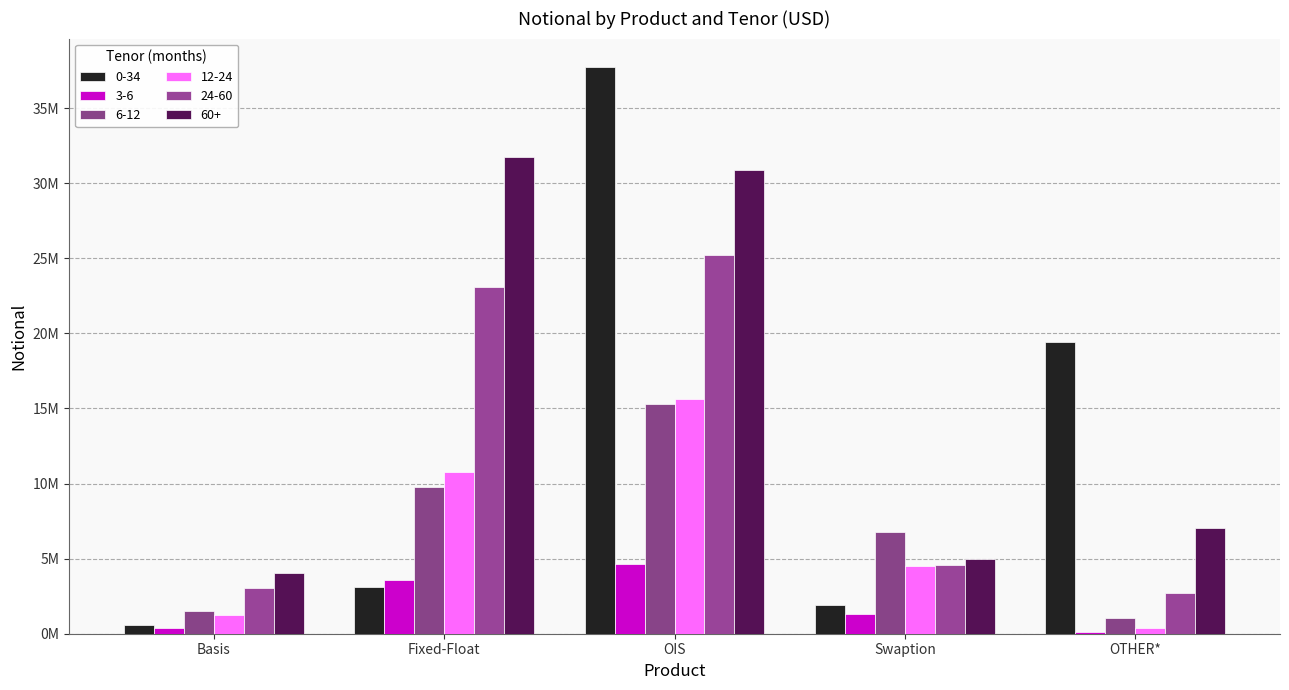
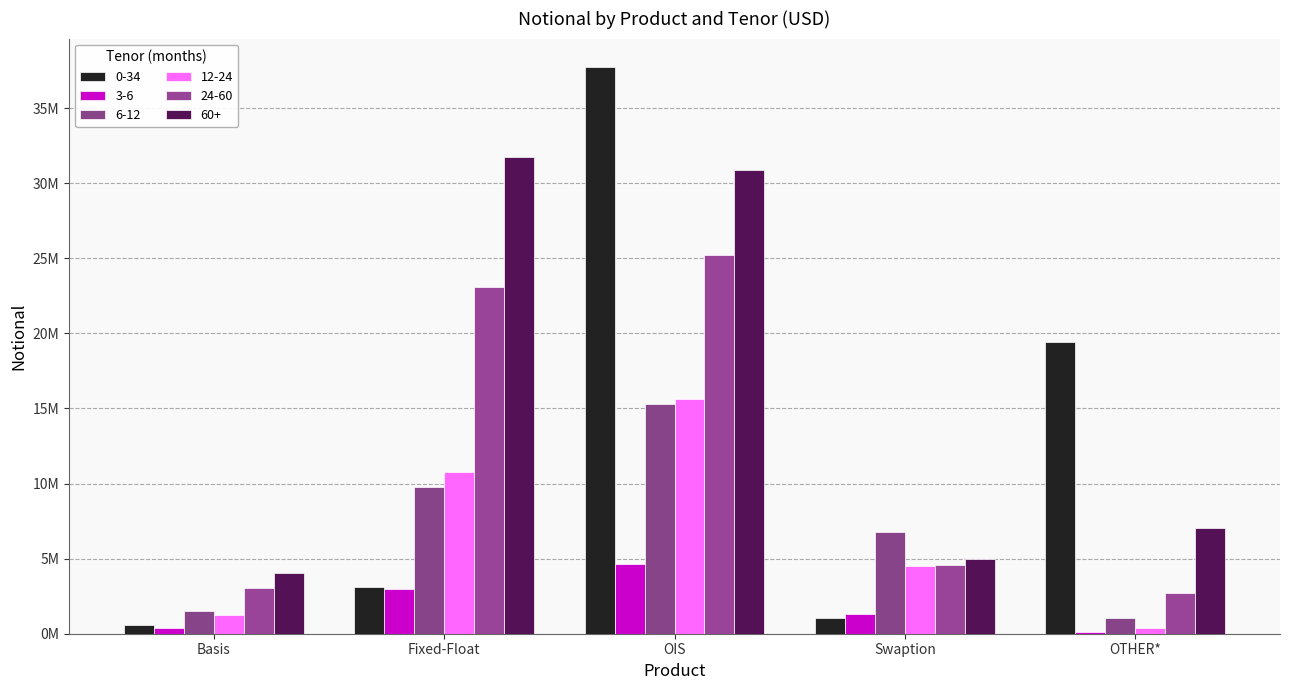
3-6, Fixed-Float: 3600000 -> 3000000
0-34, Swaption: 1900000 -> 1000000
